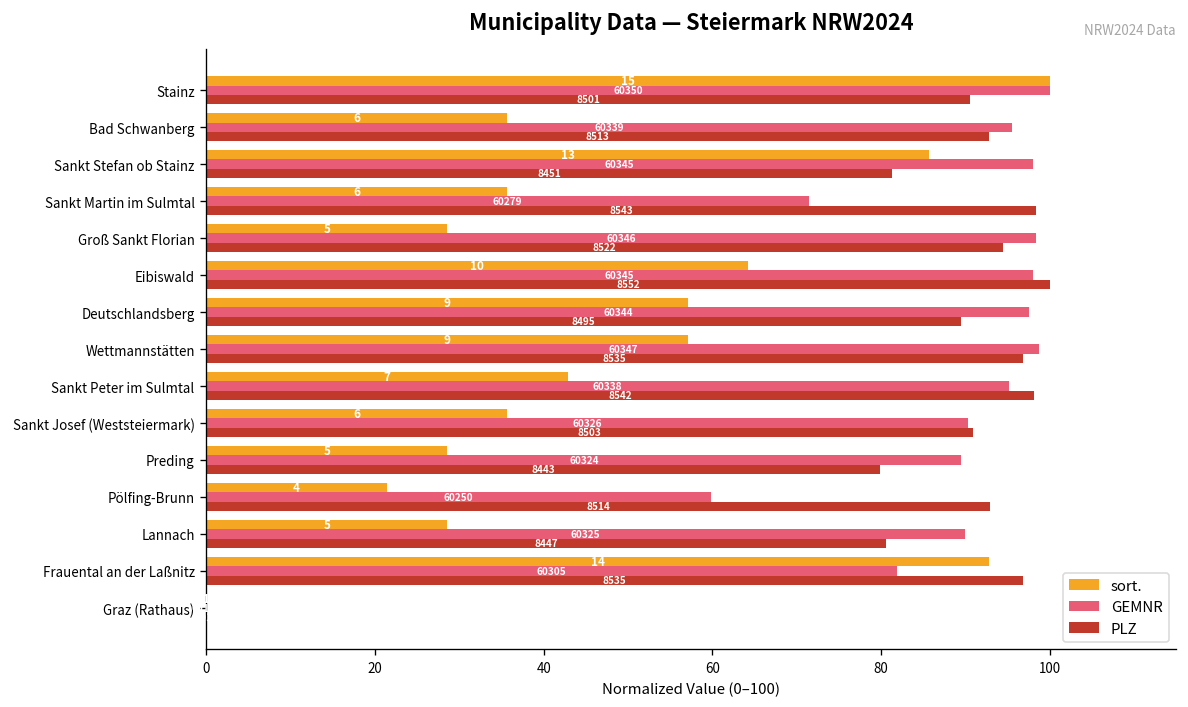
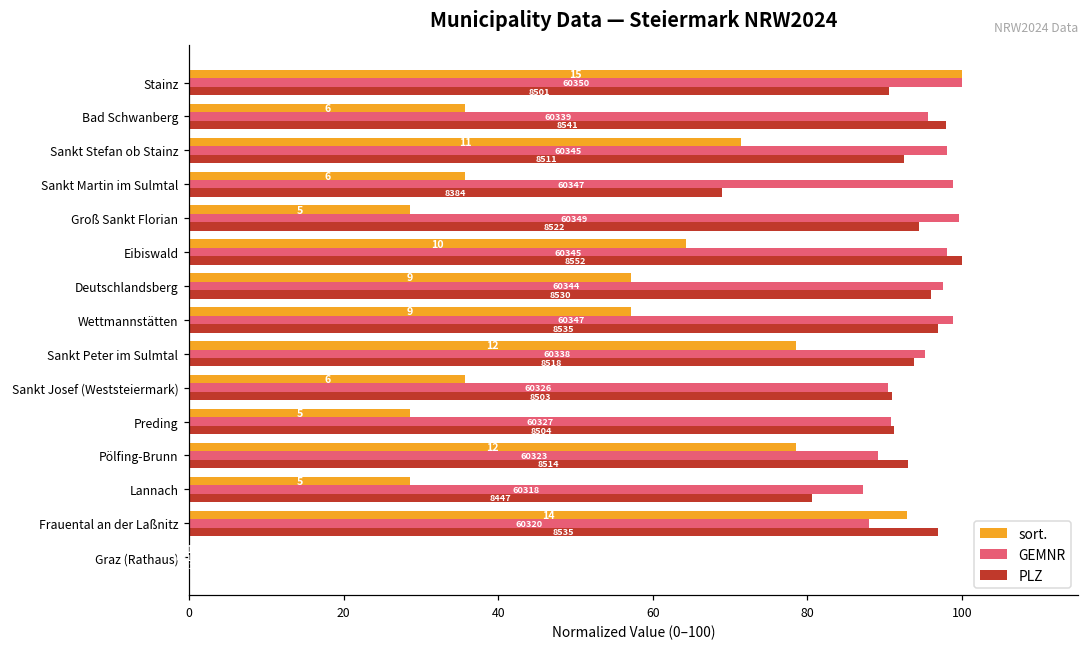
PLZ, Bad Schwanberg: 8513 -> 8541
sort., Sankt Stefan ob Stainz: 13 -> 11
PLZ, Sankt Stefan ob Stainz: 8451 -> 8511
GEMNR, Sankt Martin im Sulmtal: 60279 -> 60347
PLZ, Sankt Martin im Sulmtal: 8543 -> 8384
GEMNR, Groß Sankt Florian: 60346 -> 60349
PLZ, Deutschlandsberg: 8495 -> 8530
sort., Sankt Peter im Sulmtal: 7 -> 12
PLZ, Sankt Peter im Sulmtal: 8542 -> 8518
GEMNR, Preding: 60324 -> 60327
PLZ, Preding: 8443 -> 8504
sort., Pölfing-Brunn: 4 -> 12
GEMNR, Pölfing-Brunn: 60250 -> 60323
GEMNR, Lannach: 60325 -> 60318
GEMNR, Frauental an der Laßnitz: 60305 -> 60320
